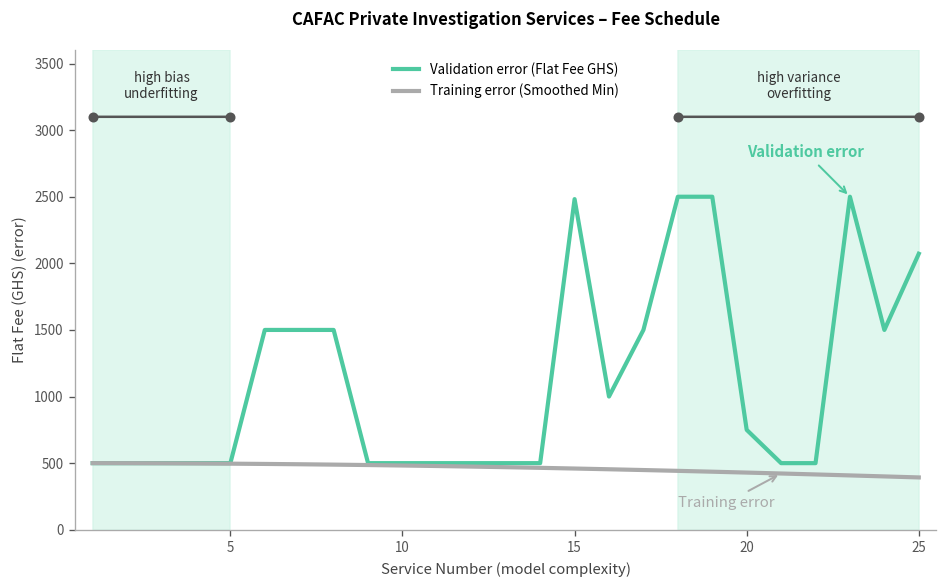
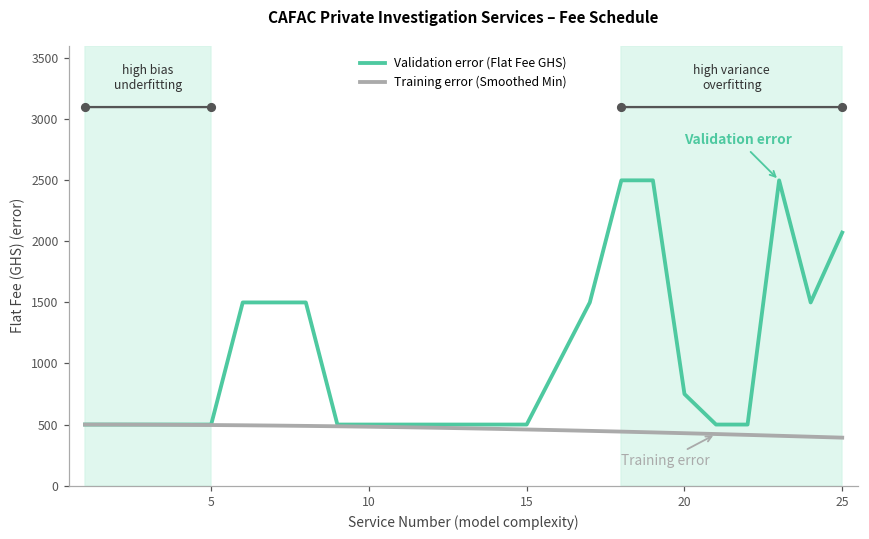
Validation error (Flat Fee GHS), 15: 2480 -> 500
